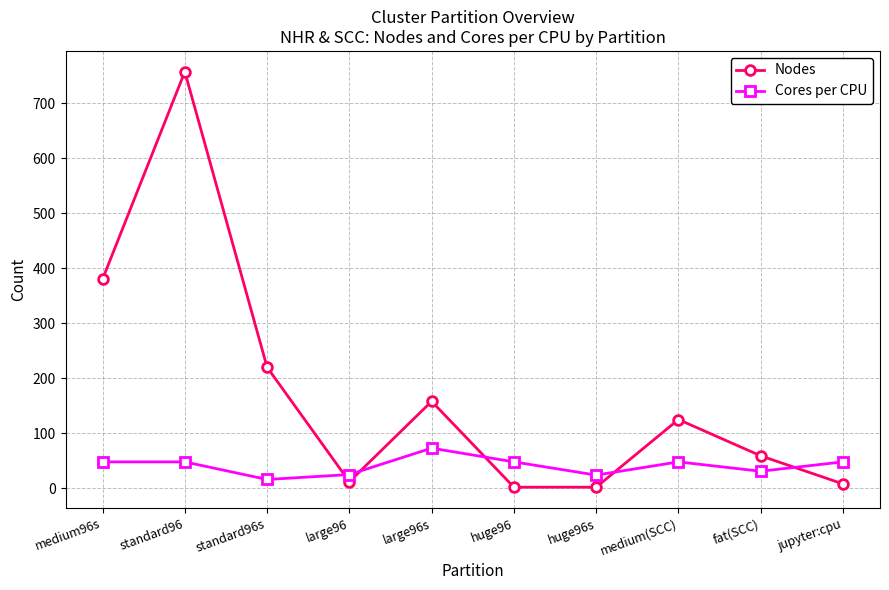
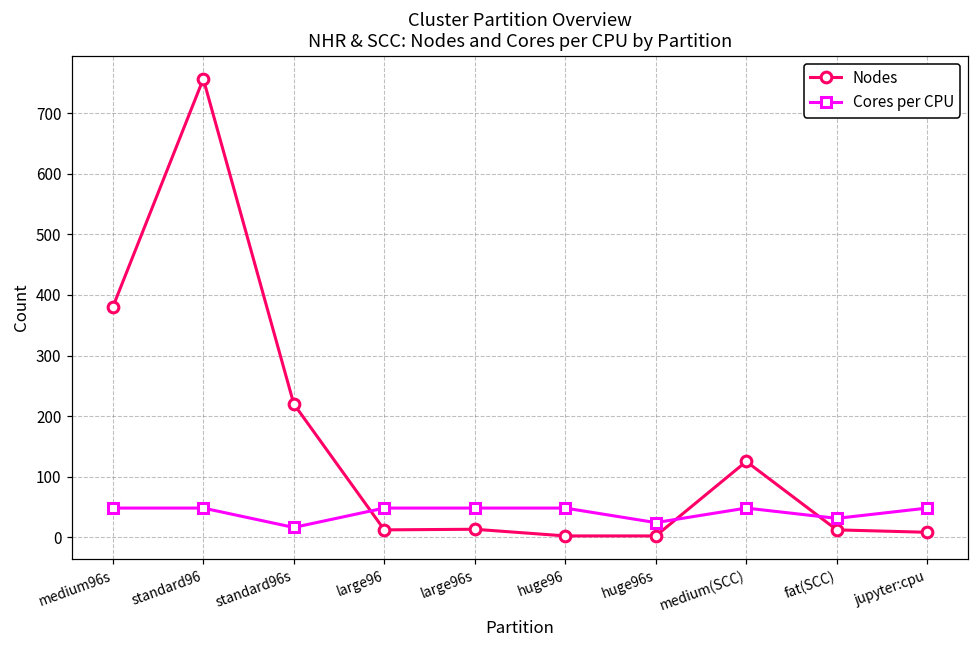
Cores per CPU, large96: 30 -> 50
Nodes, large96s: 160 -> 10
Cores per CPU, large96s: 70 -> 50
Nodes, fat(SCC): 60 -> 10
